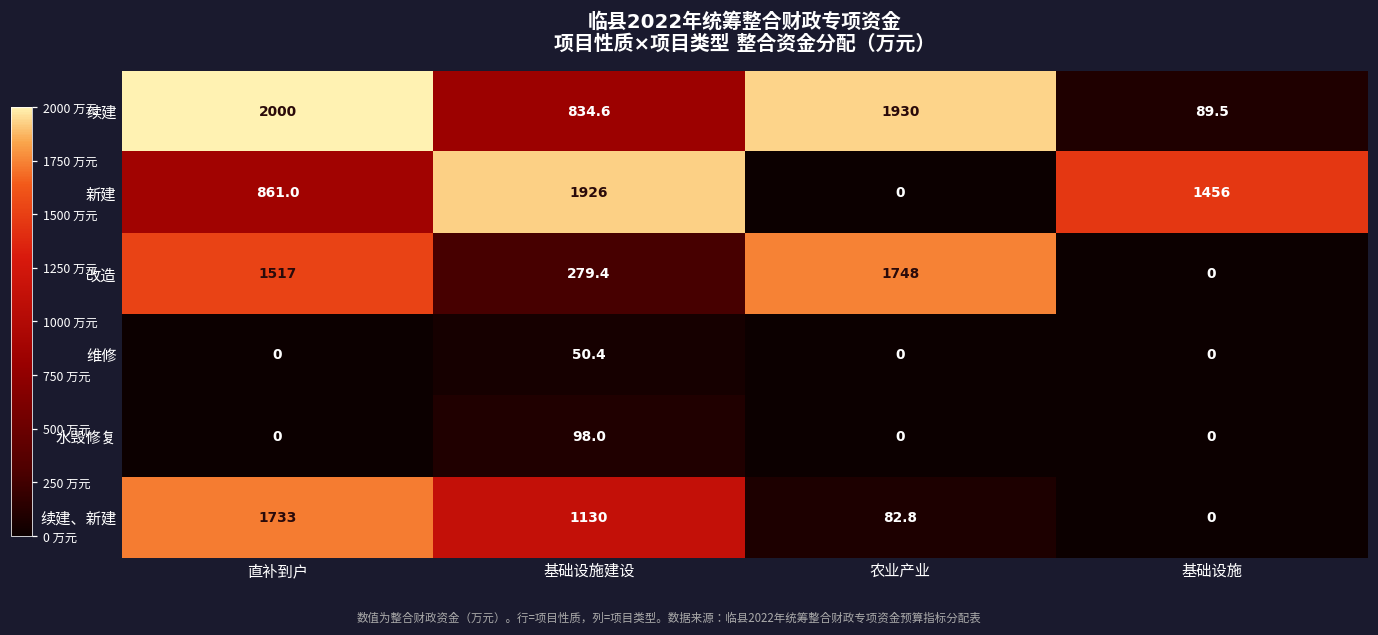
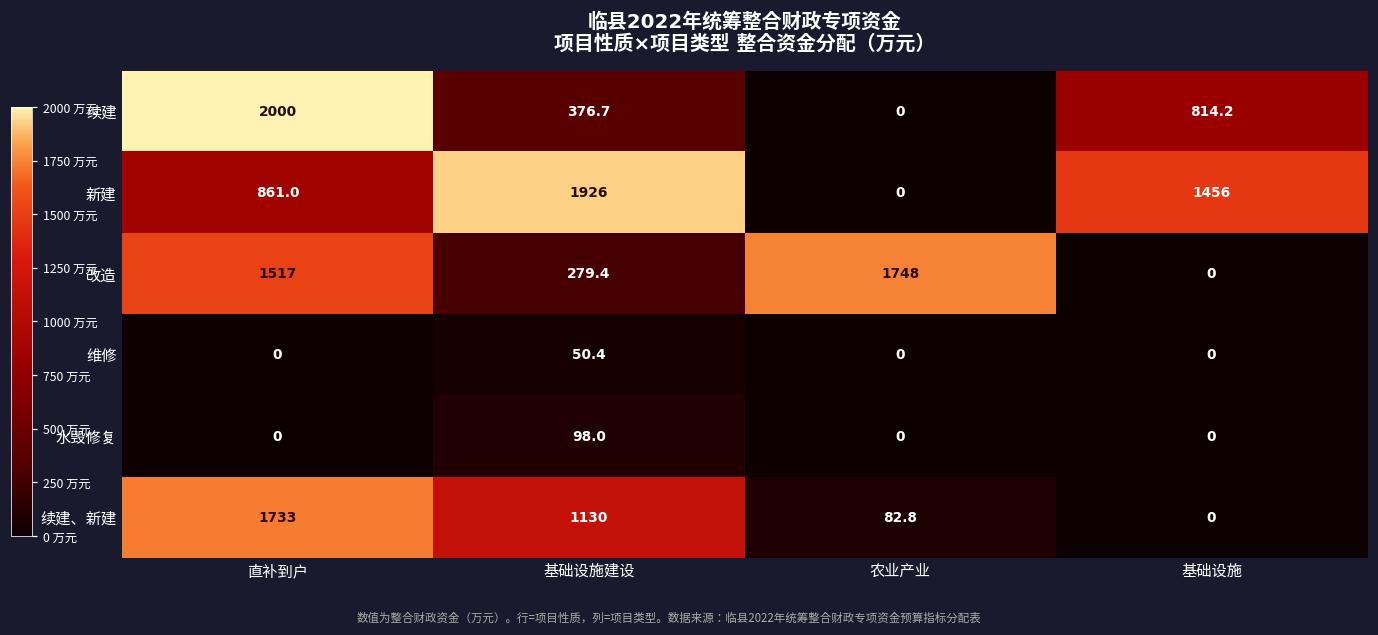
续建, 基础设施建设: 834.6 -> 376.7
续建, 农业产业: 1930 -> 0
续建, 基础设施: 89.5 -> 814.2
